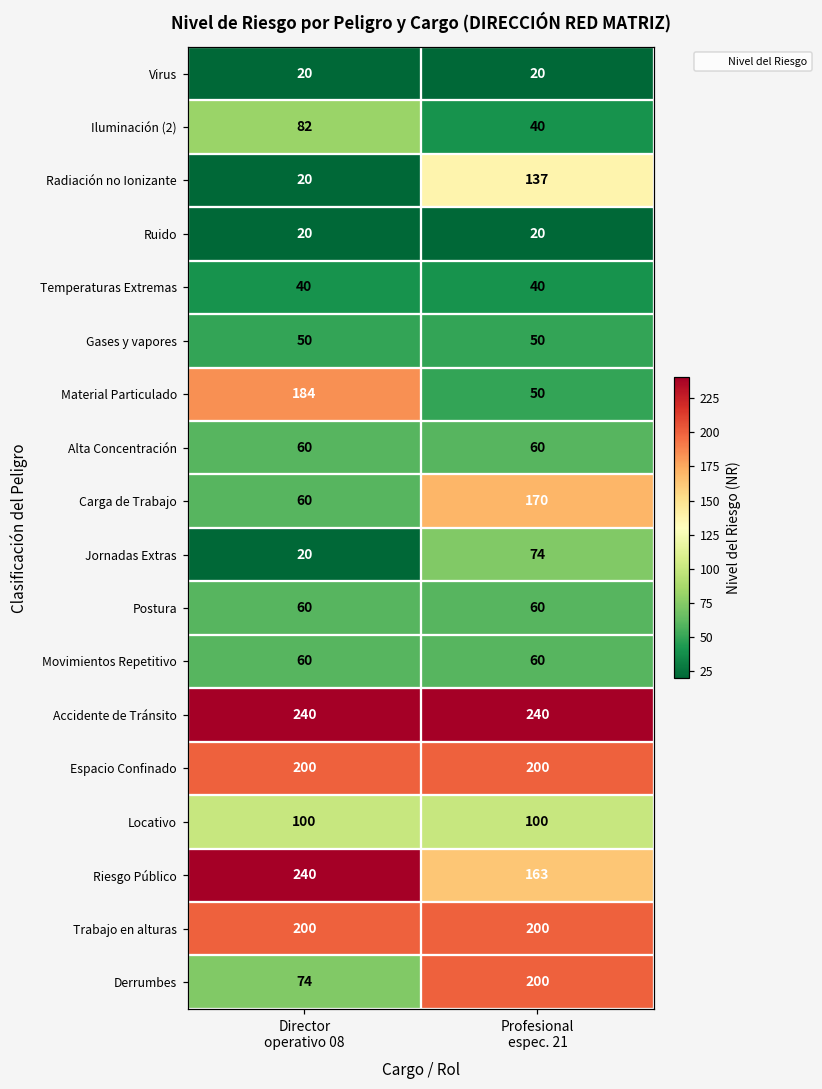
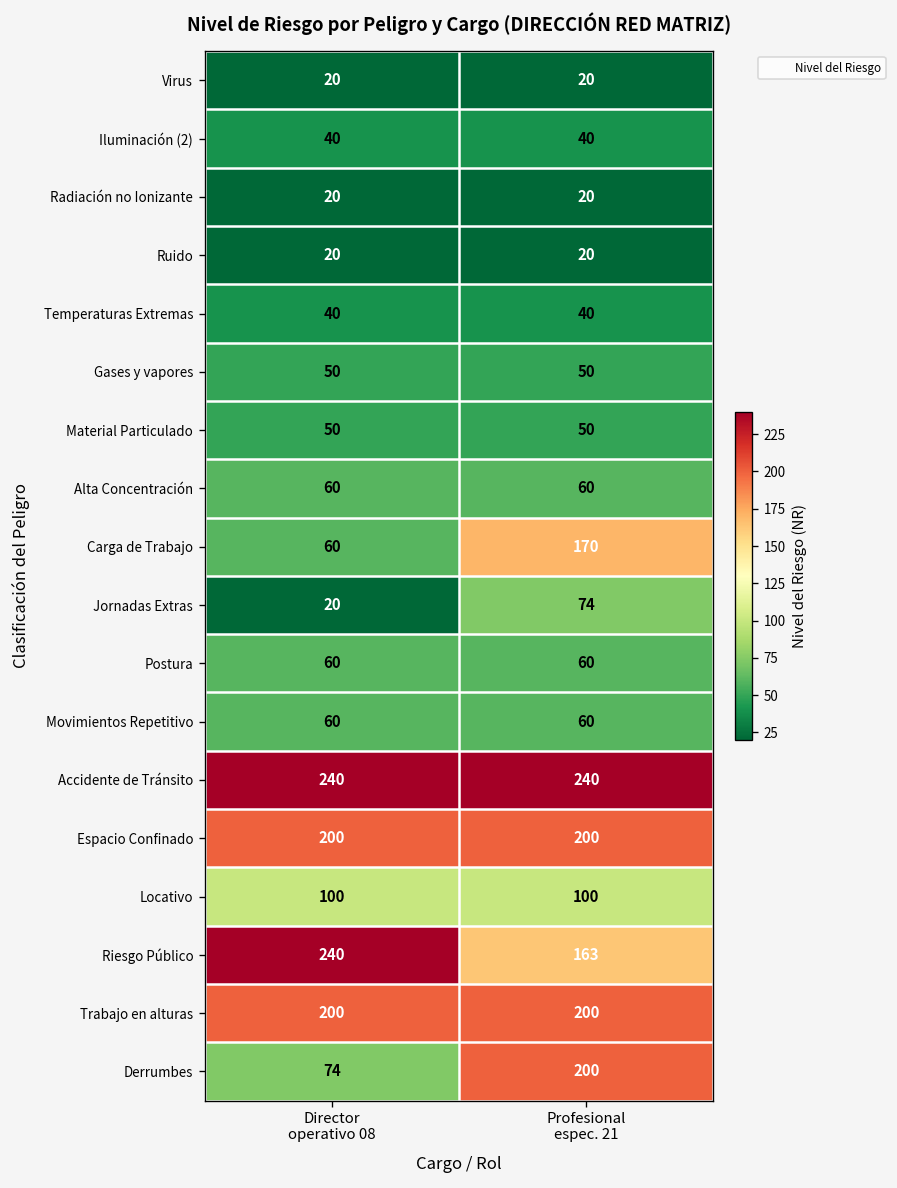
Iluminación (2), Director operativo 08: 82 -> 40
Radiación no Ionizante, Profesional espec. 21: 137 -> 20
Material Particulado, Director operativo 08: 184 -> 50
